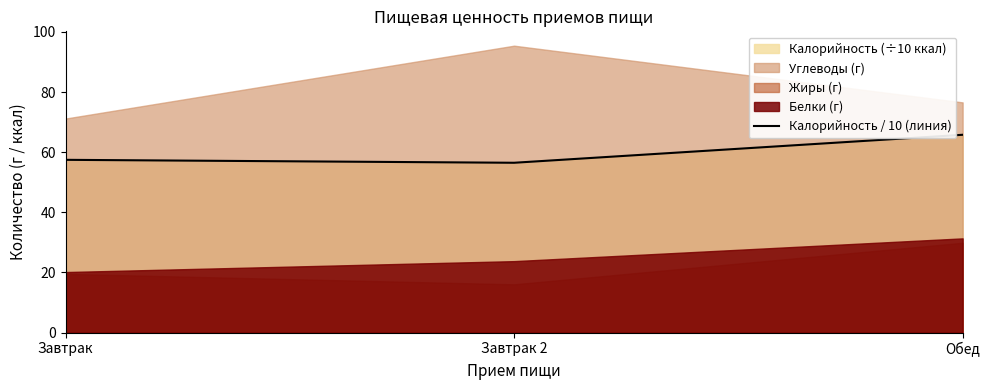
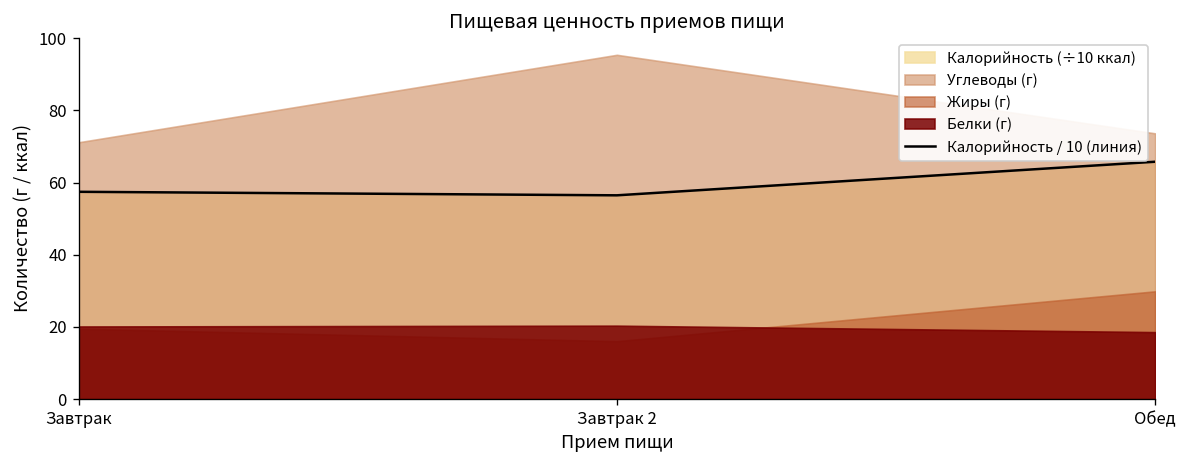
Белки (г), Завтрак 2: 24 -> 20
Углеводы (г), Обед: 77 -> 74
Белки (г), Обед: 31 -> 19
